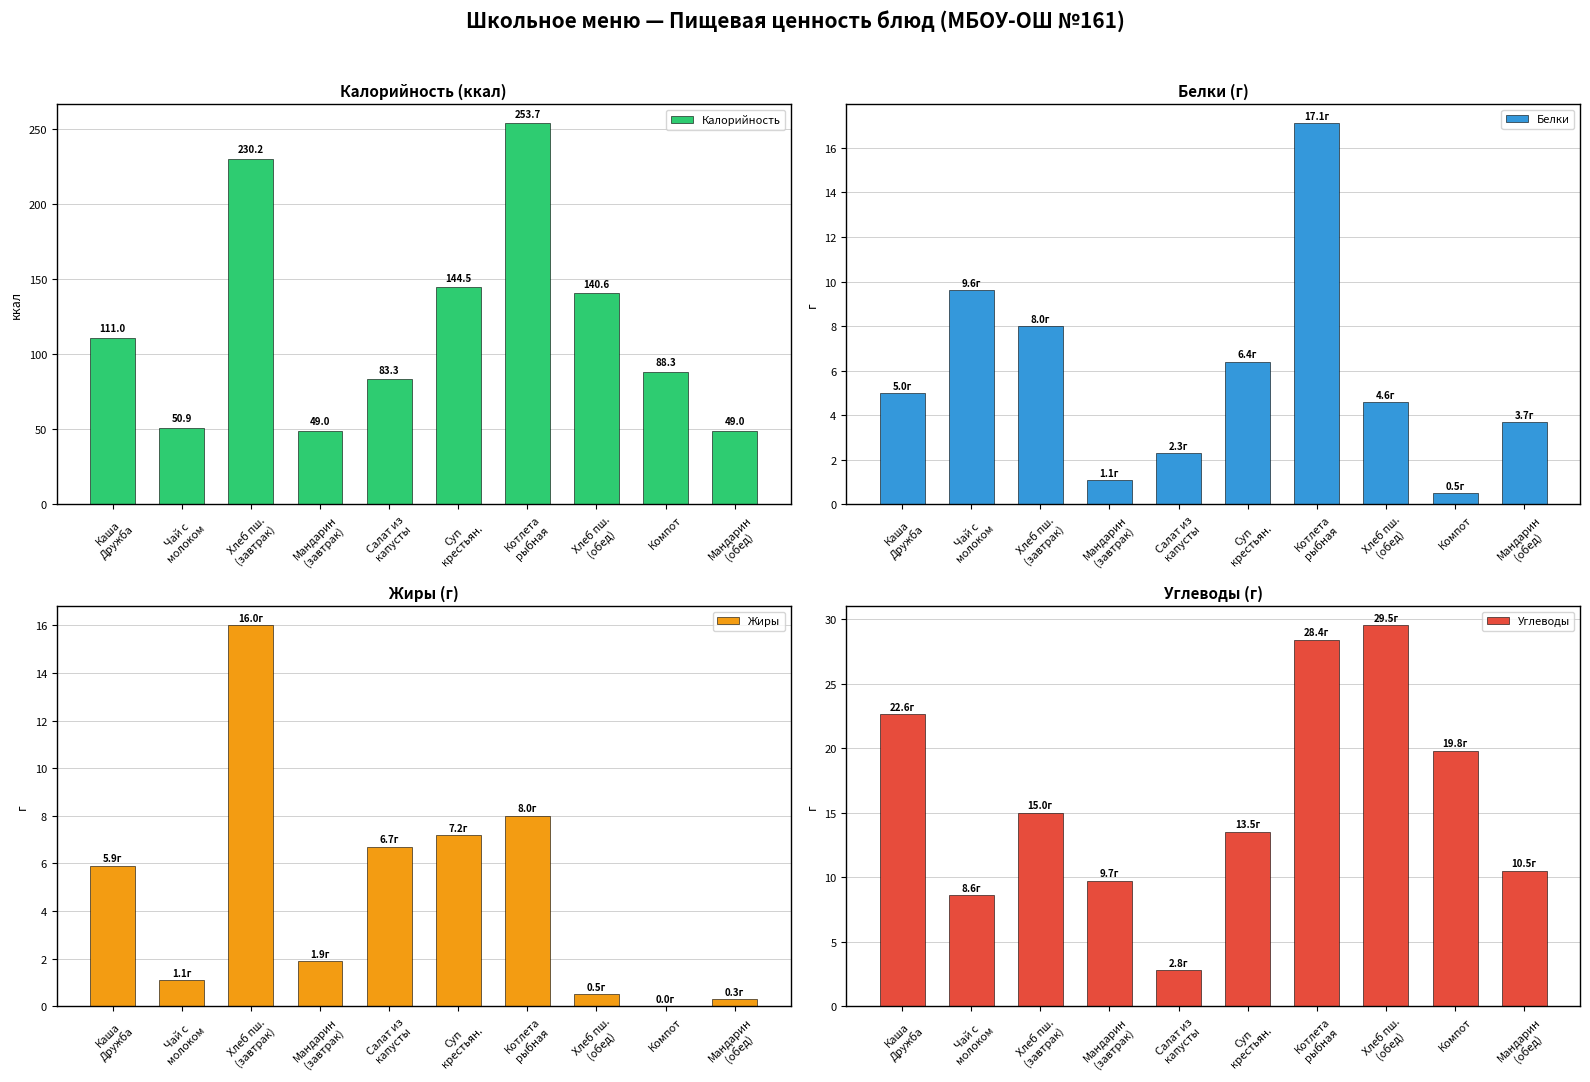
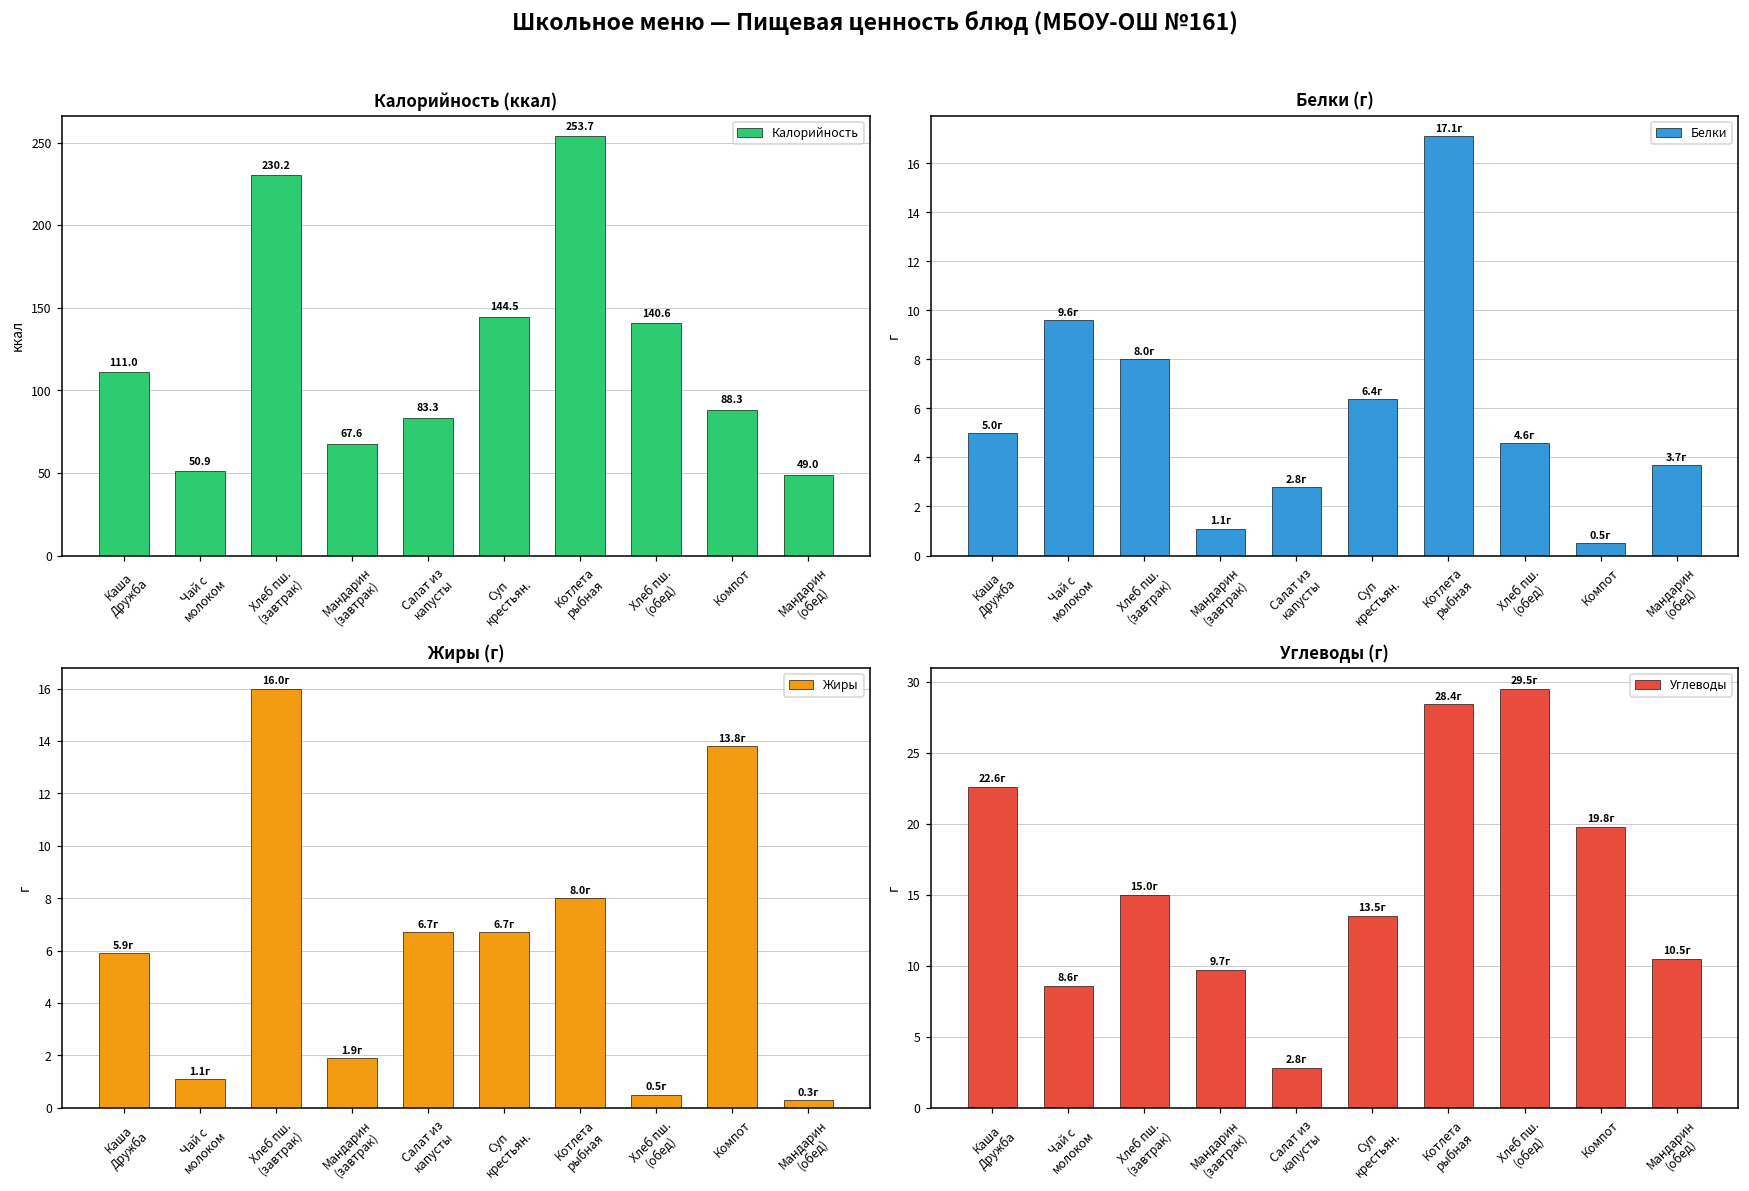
Калорийность (ккал), Мандарин (завтрак): 49.0 -> 67.6
Белки (г), Салат из капусты: 2.3г -> 2.8г
Жиры (г), Суп крестьян.: 7.2г -> 6.7г
Жиры (г), Компот: 0.0г -> 13.8г
